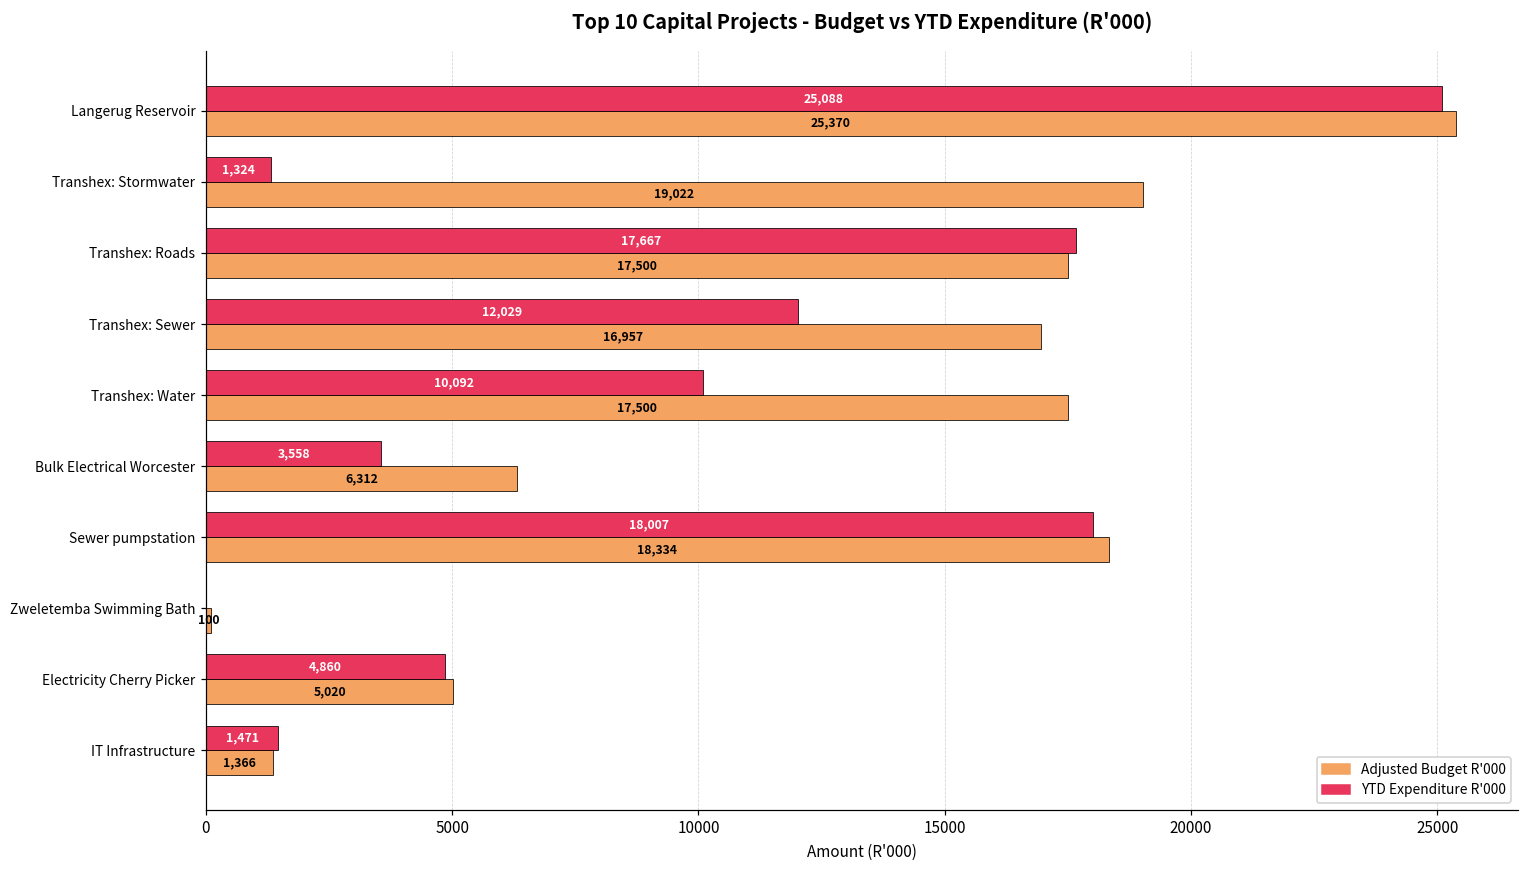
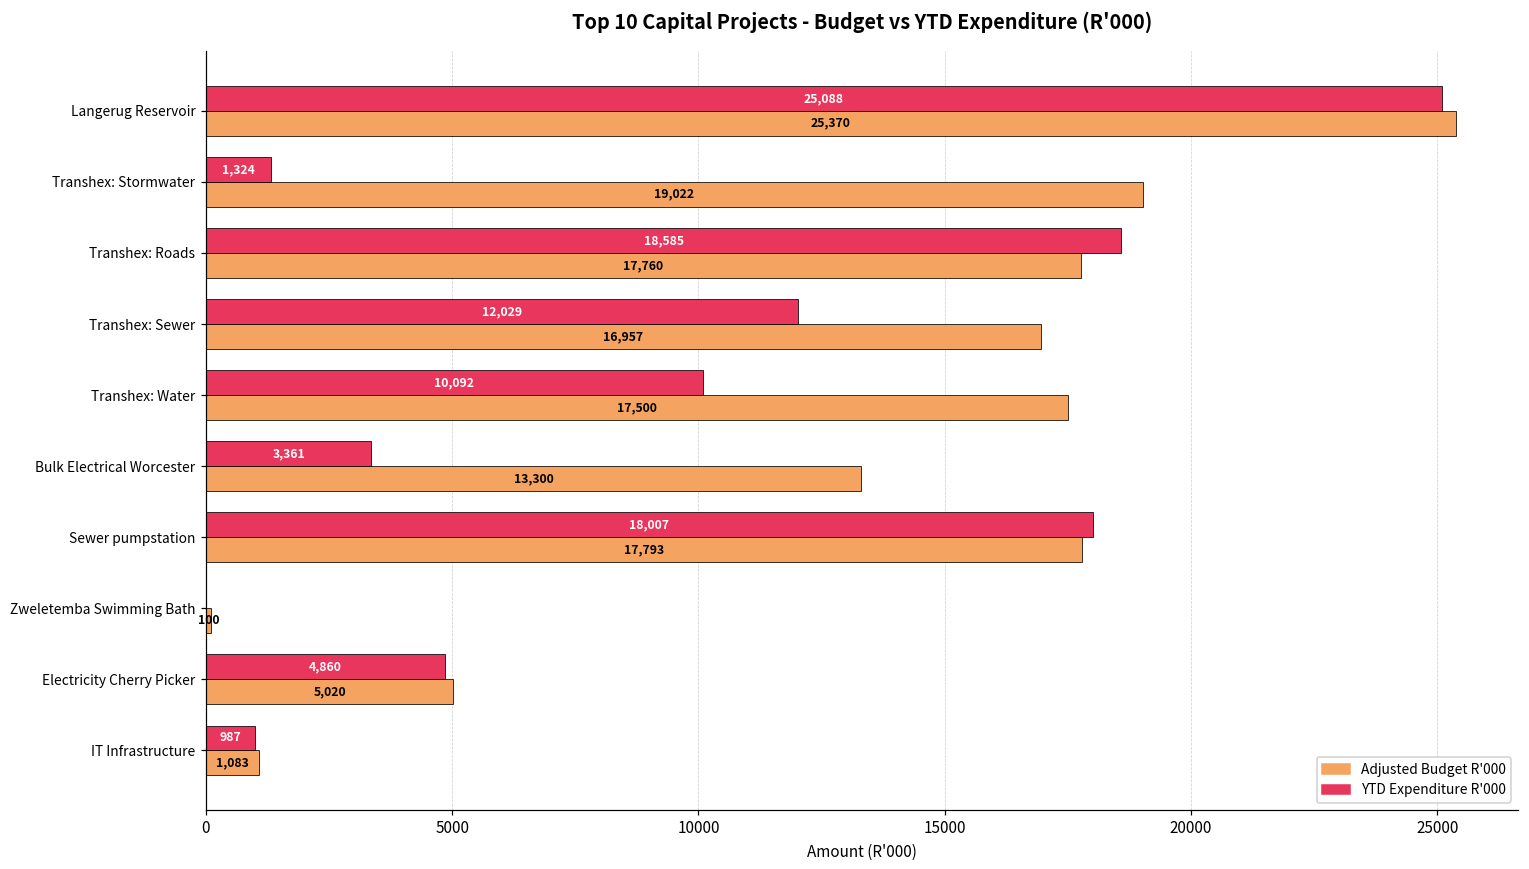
YTD Expenditure R'000, Transhex: Roads: 17,667 -> 18,585
Adjusted Budget R'000, Transhex: Roads: 17,500 -> 17,760
YTD Expenditure R'000, Bulk Electrical Worcester: 3,558 -> 3,361
Adjusted Budget R'000, Bulk Electrical Worcester: 6,312 -> 13,300
Adjusted Budget R'000, Sewer pumpstation: 18,334 -> 17,793
YTD Expenditure R'000, IT Infrastructure: 1,471 -> 987
Adjusted Budget R'000, IT Infrastructure: 1,366 -> 1,083
